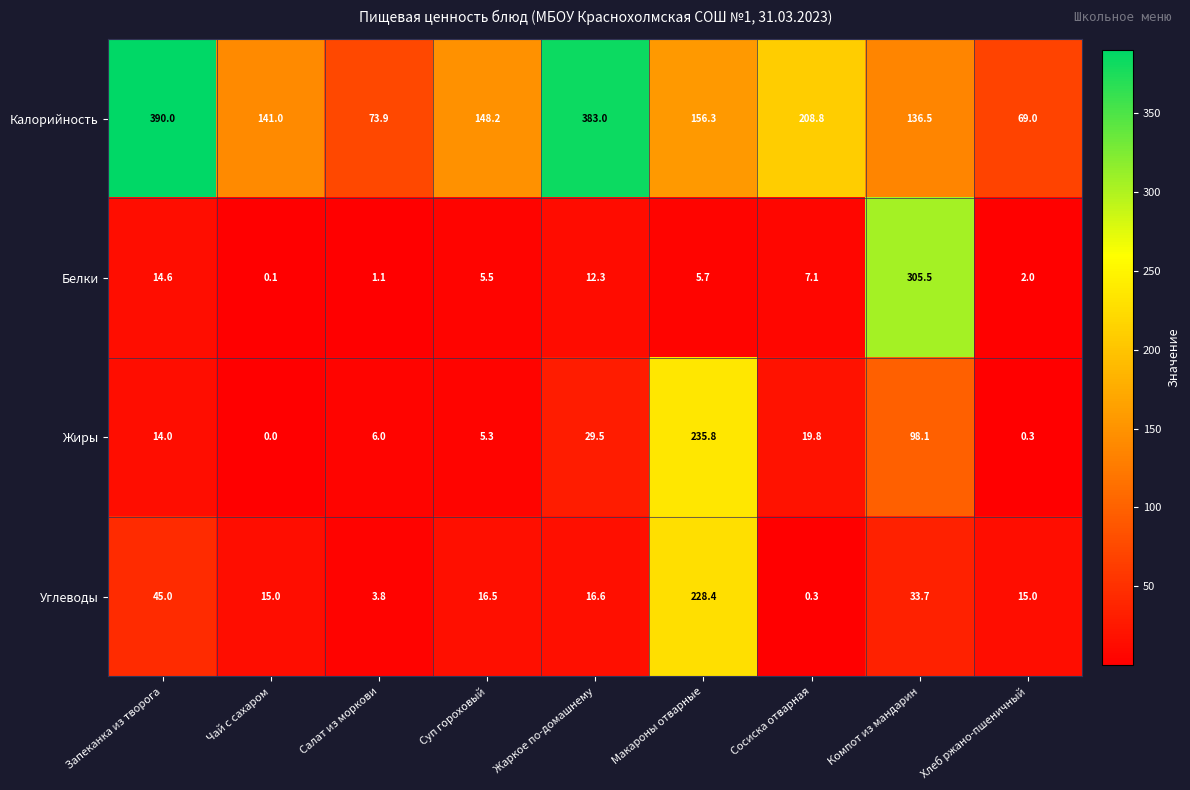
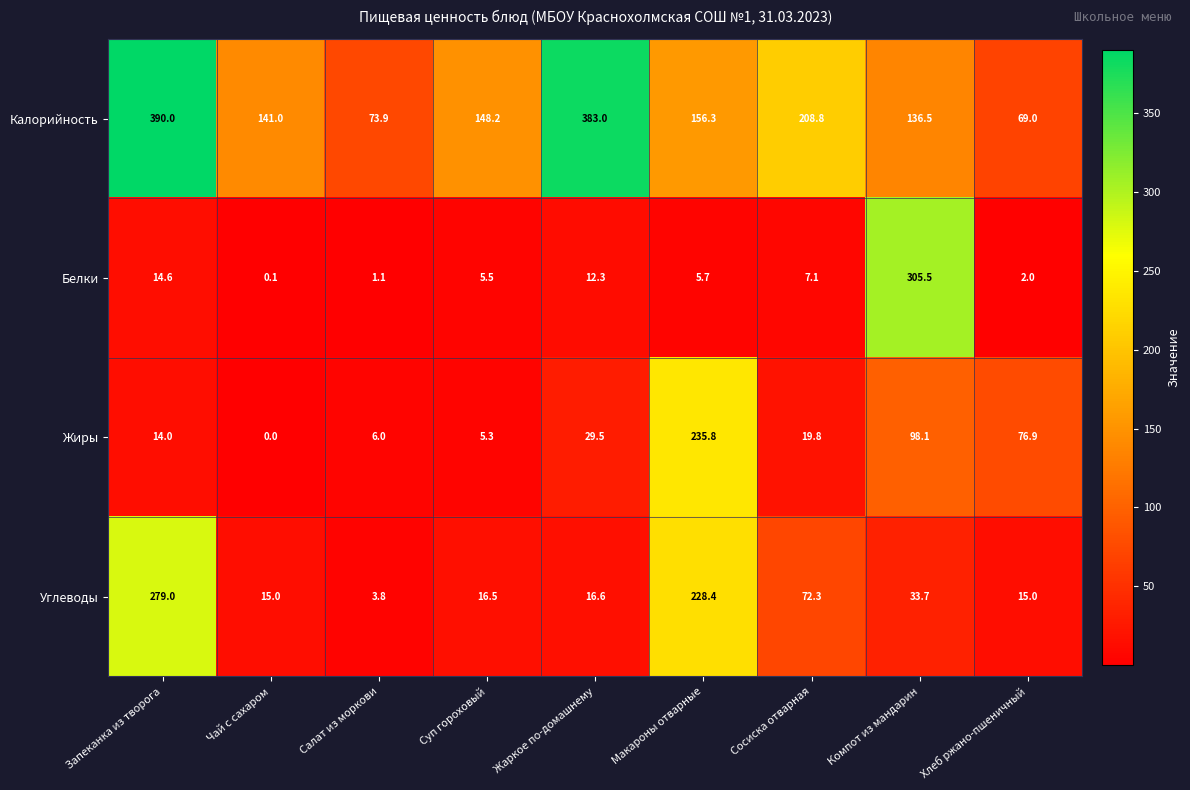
Жиры, Хлеб ржано-пшеничный: 0.3 -> 76.9
Углеводы, Запеканка из творога: 45.0 -> 279.0
Углеводы, Сосиска отварная: 0.3 -> 72.3
